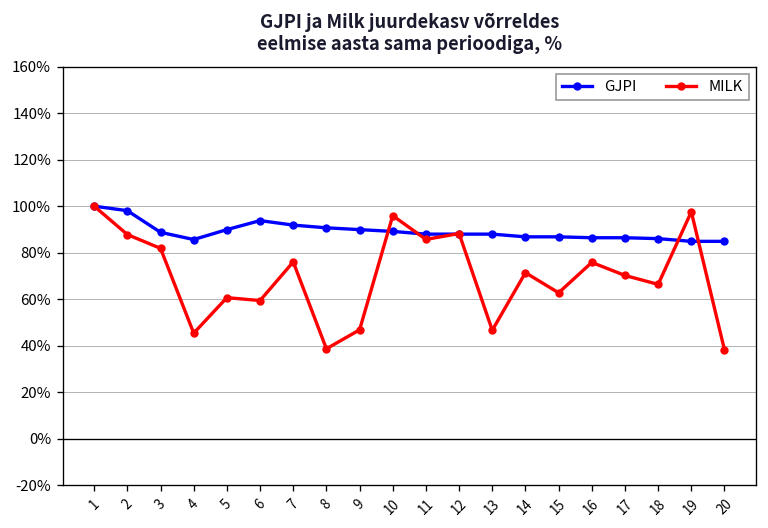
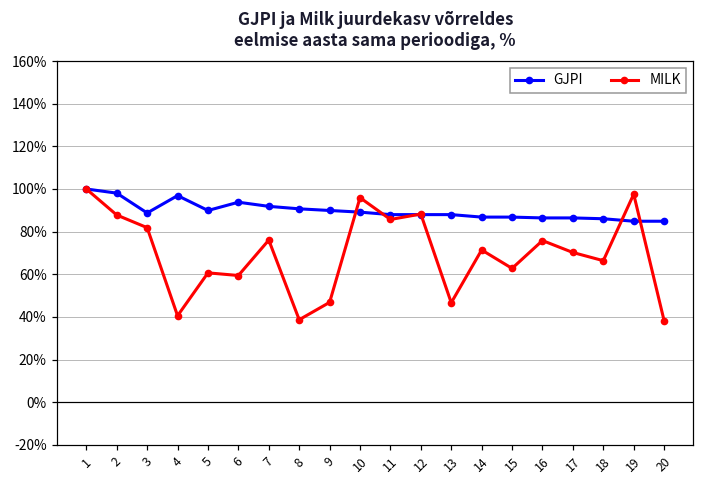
GJPI, 4: 86% -> 97%
MILK, 4: 45% -> 41%
